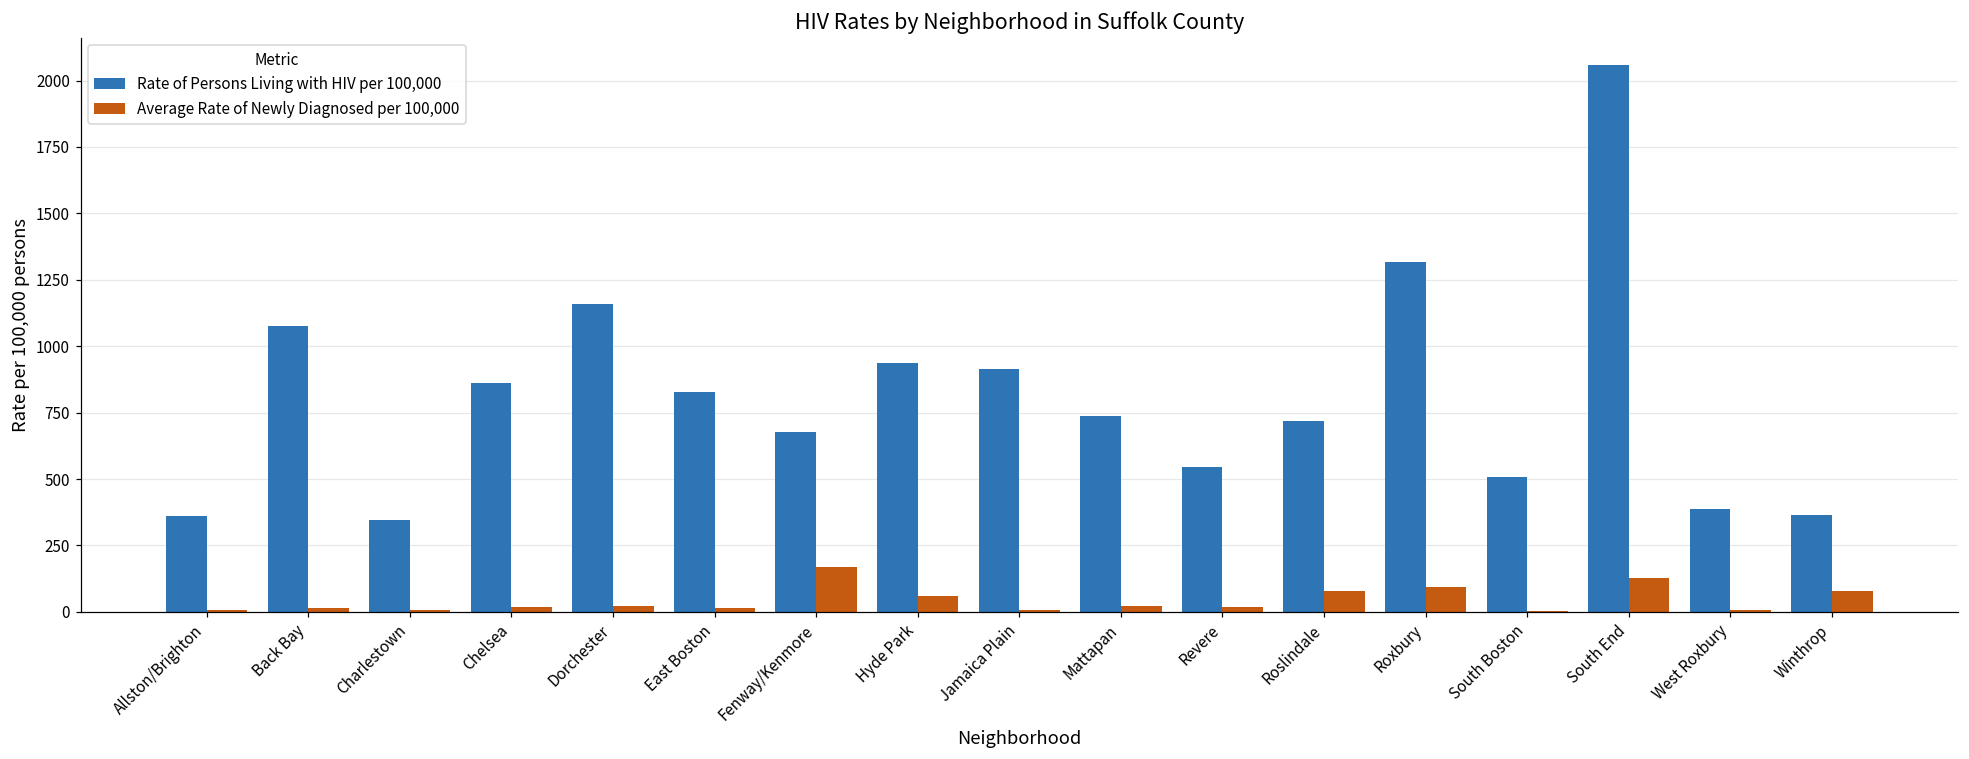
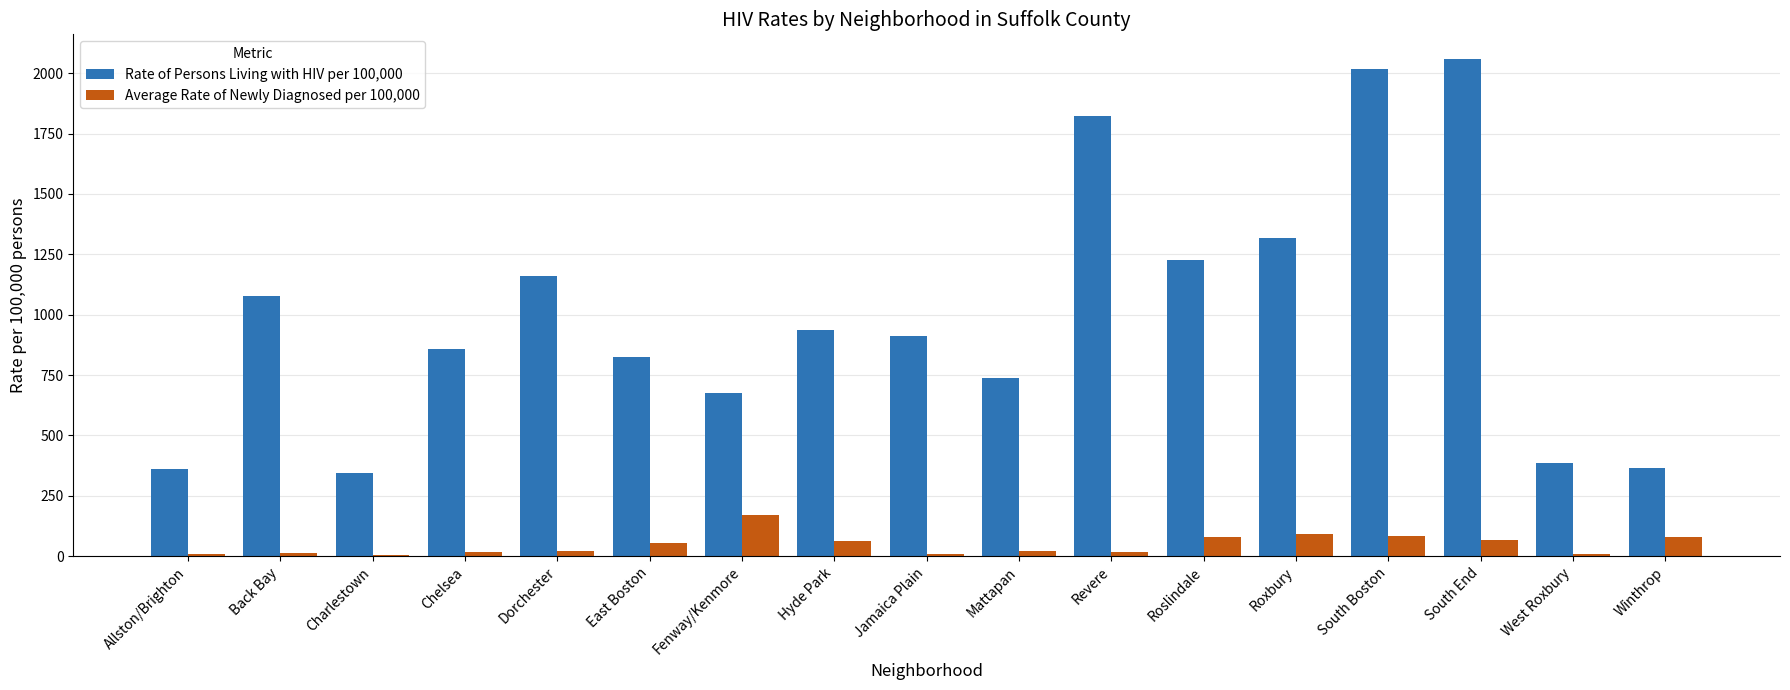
Average Rate of Newly Diagnosed per 100,000, East Boston: 20 -> 60
Rate of Persons Living with HIV per 100,000, Revere: 550 -> 1820
Rate of Persons Living with HIV per 100,000, Roslindale: 720 -> 1230
Rate of Persons Living with HIV per 100,000, South Boston: 510 -> 2020
Average Rate of Newly Diagnosed per 100,000, South Boston: 0 -> 80
Average Rate of Newly Diagnosed per 100,000, South End: 130 -> 70
